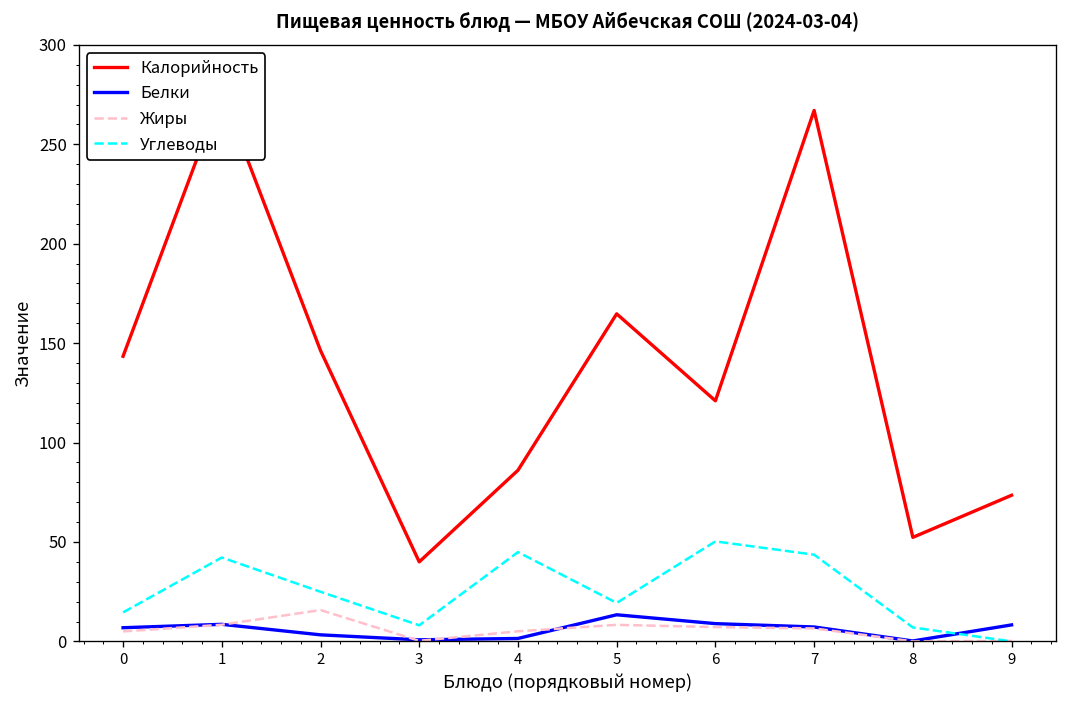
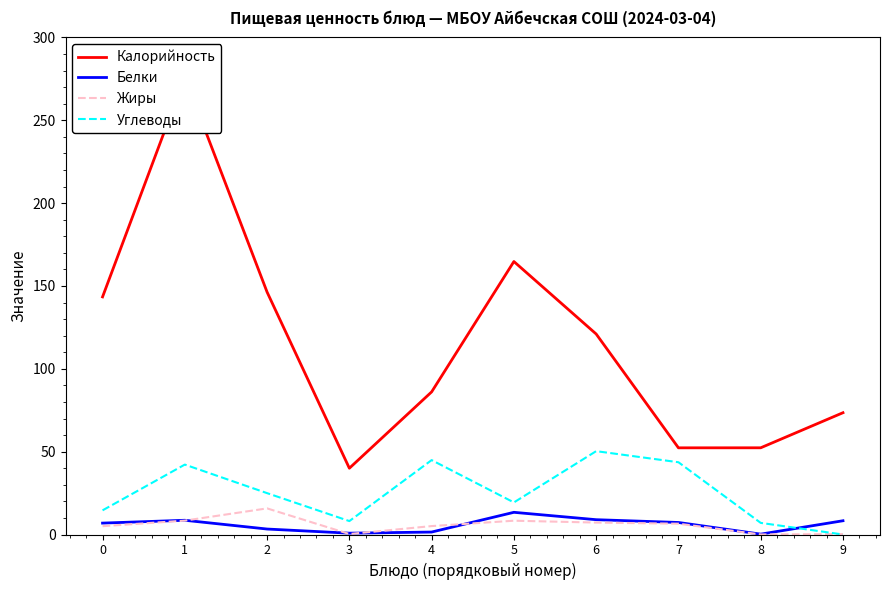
Калорийность, 7: 267 -> 52
